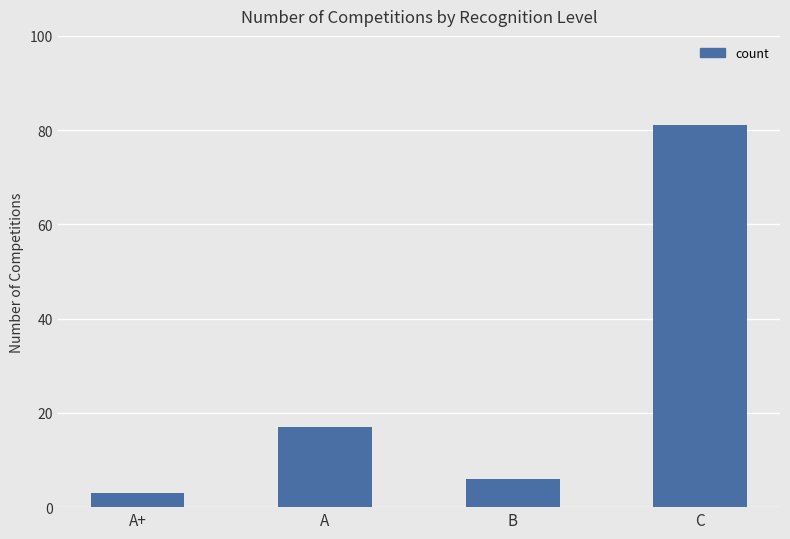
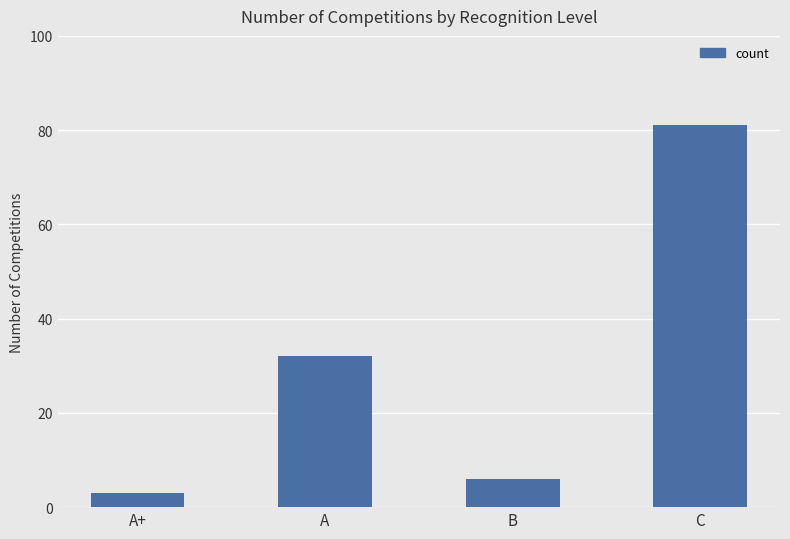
A: 17 -> 32
